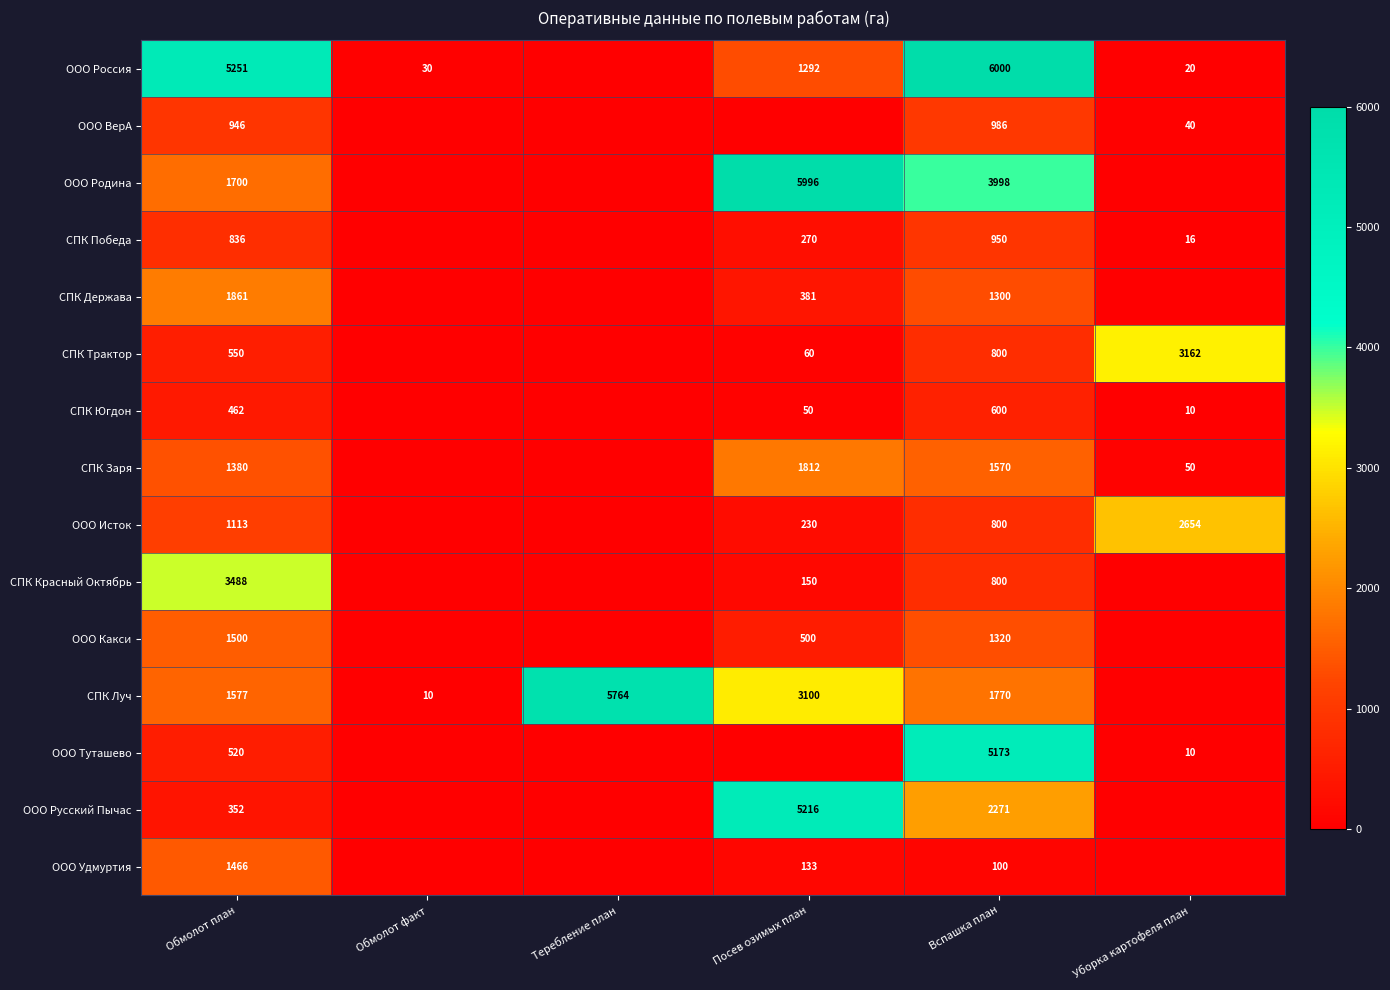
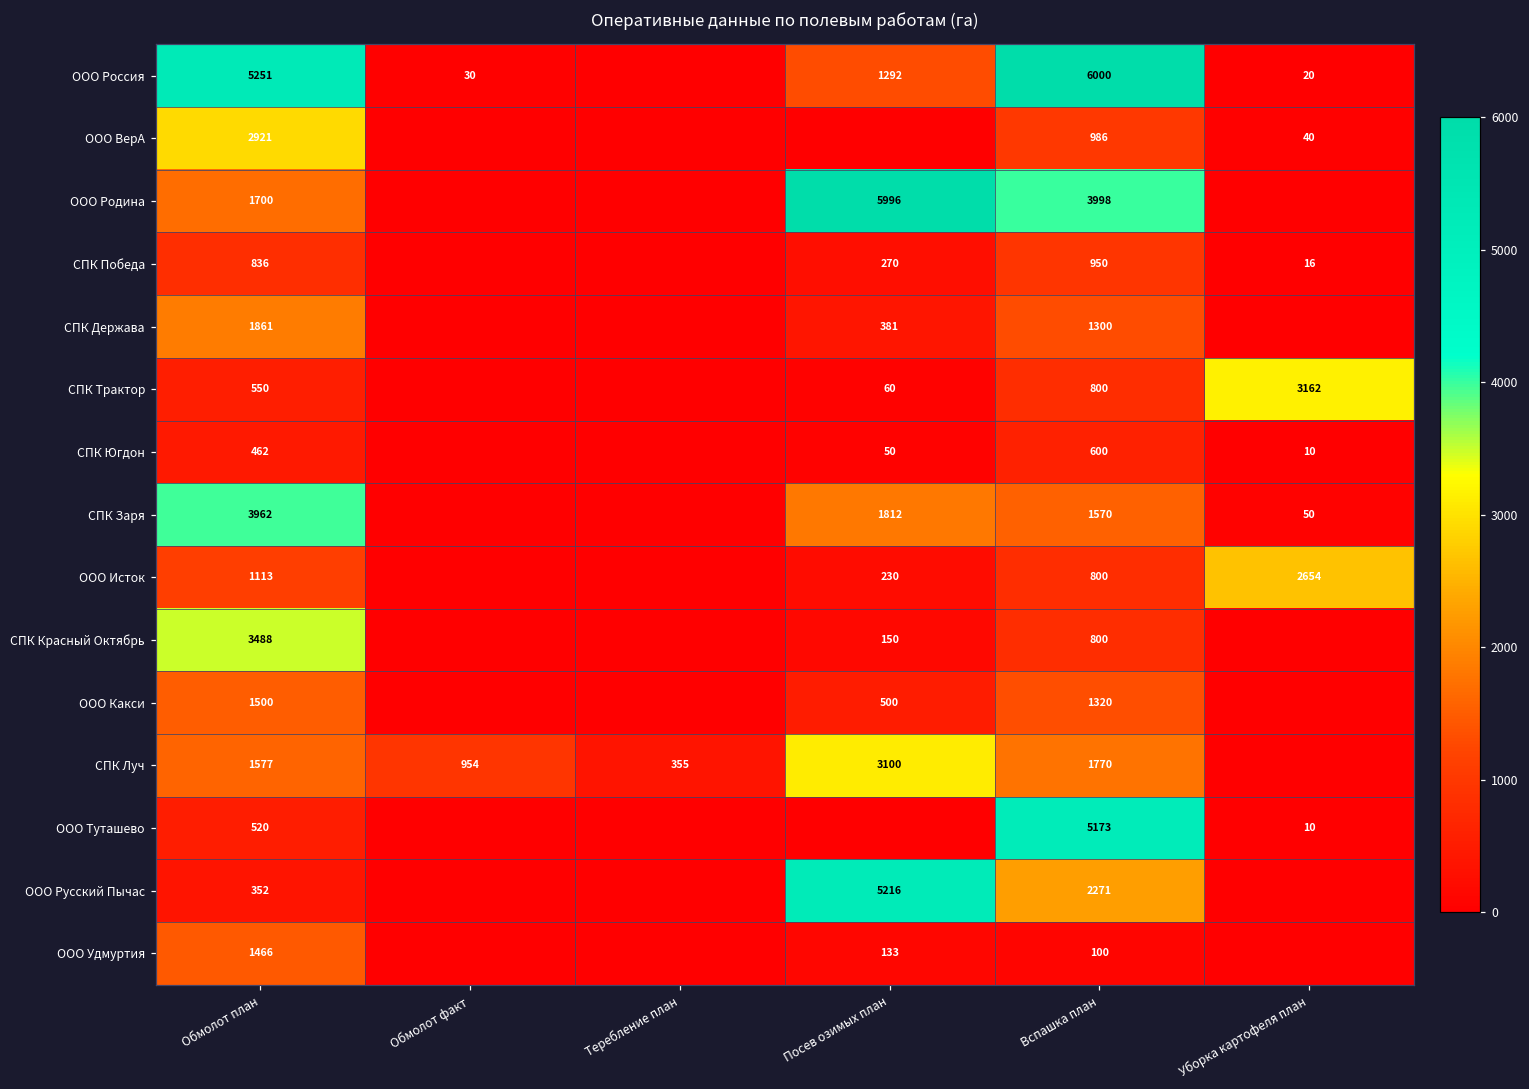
ООО ВерА, Обмолот план: 946 -> 2921
СПК Заря, Обмолот план: 1380 -> 3962
СПК Луч, Обмолот факт: 10 -> 954
СПК Луч, Теребление план: 5764 -> 355
